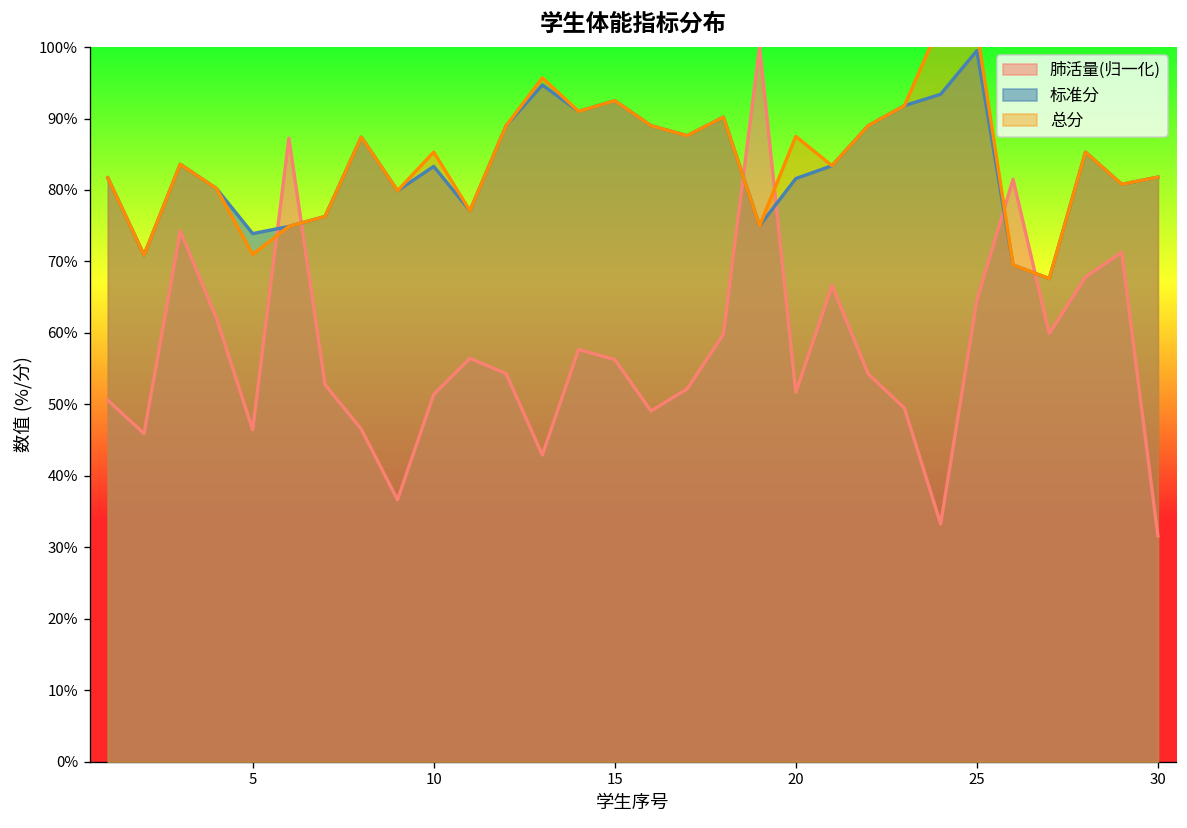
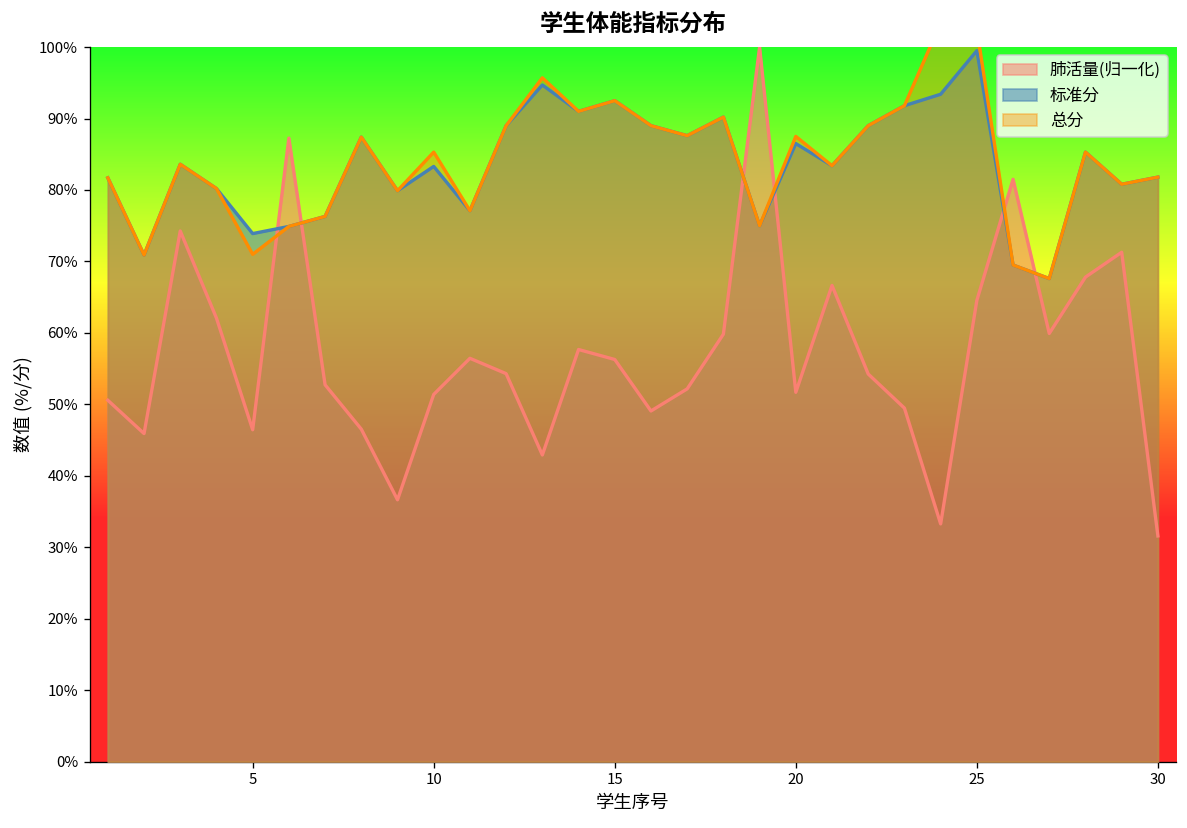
标准分, 20: 82% -> 87%
